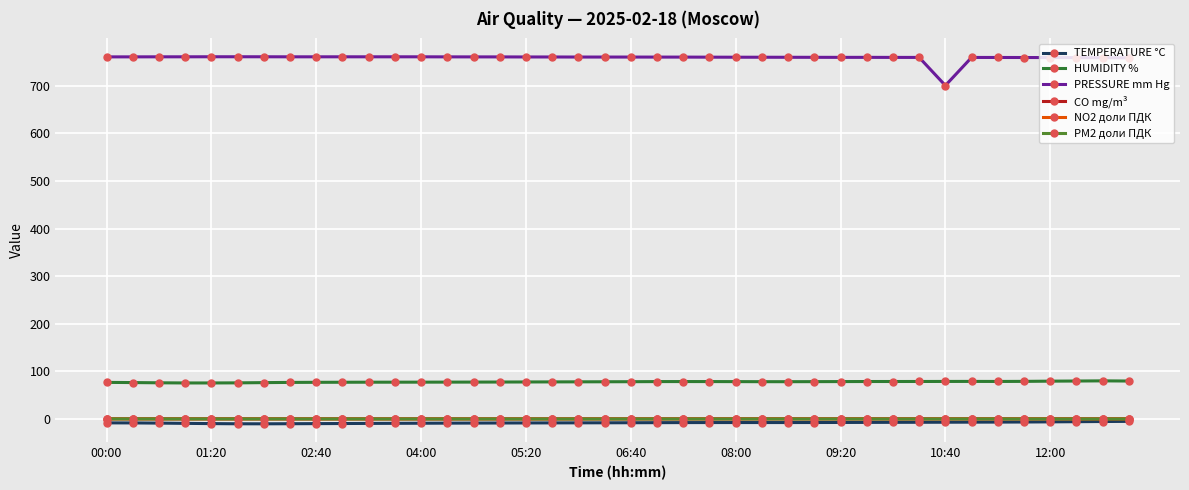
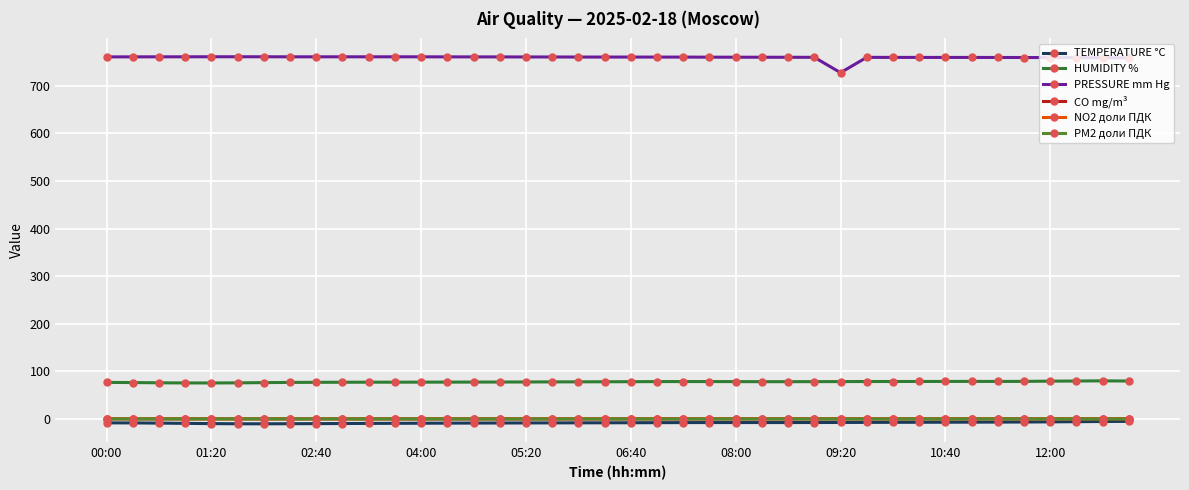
PRESSURE mm Hg, 09:20: 760 -> 730
PRESSURE mm Hg, 10:40: 700 -> 760
